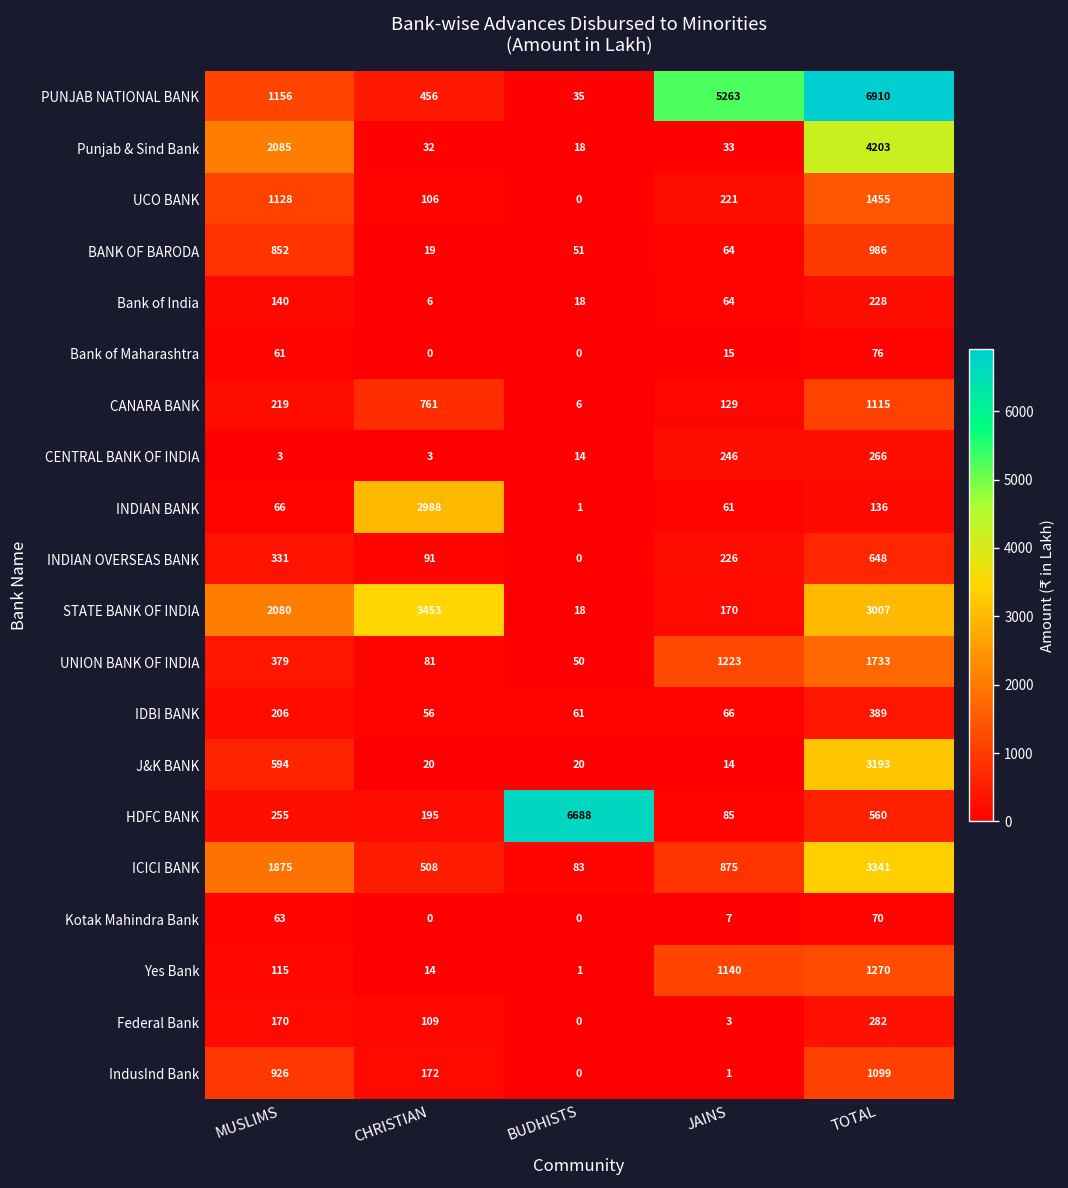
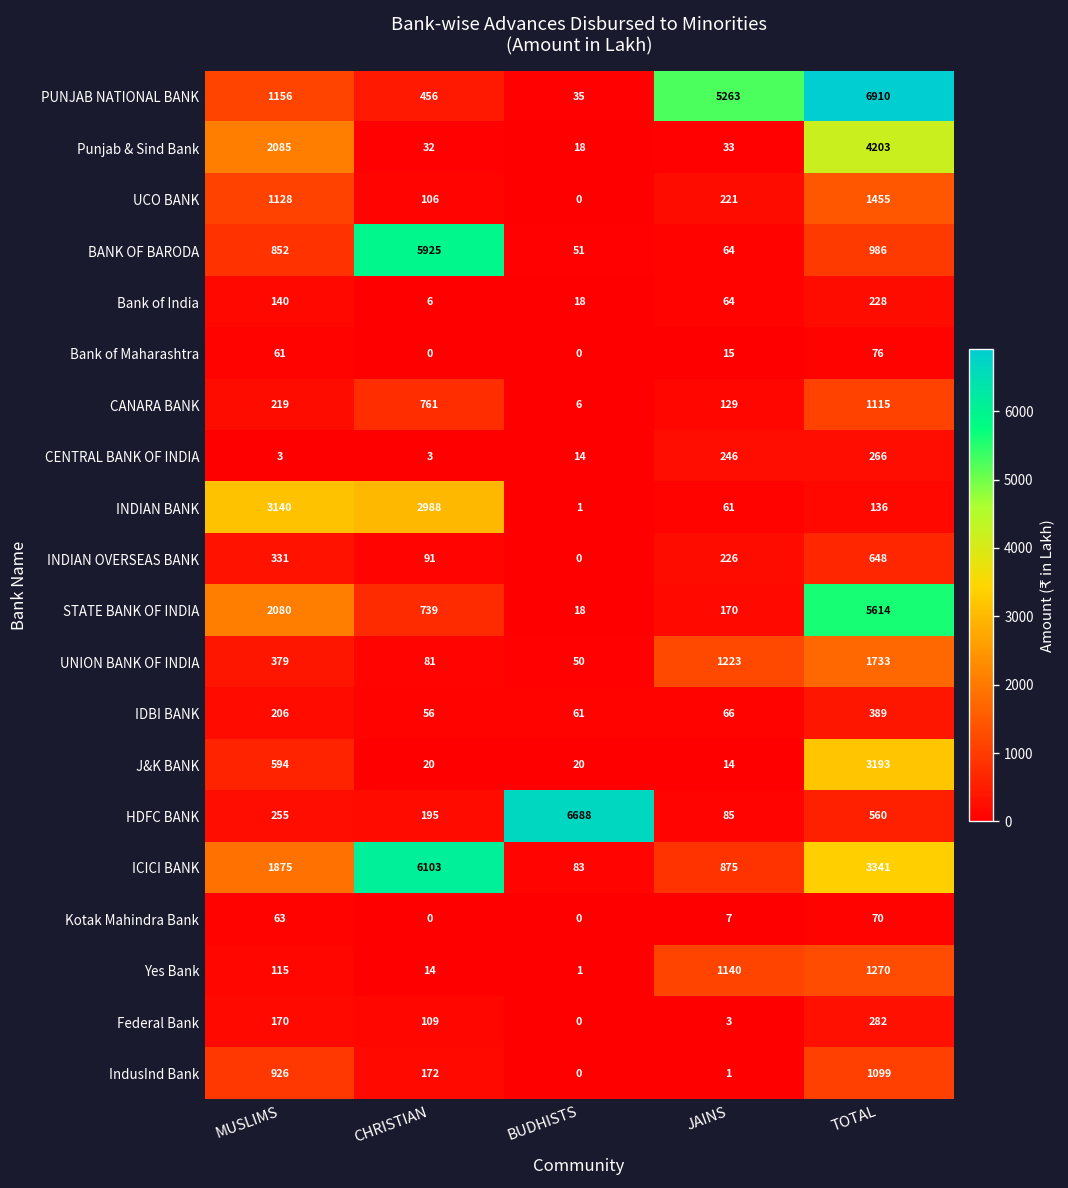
BANK OF BARODA, CHRISTIAN: 19 -> 5925
INDIAN BANK, MUSLIMS: 66 -> 3140
STATE BANK OF INDIA, CHRISTIAN: 3453 -> 739
STATE BANK OF INDIA, TOTAL: 3007 -> 5614
ICICI BANK, CHRISTIAN: 508 -> 6103
